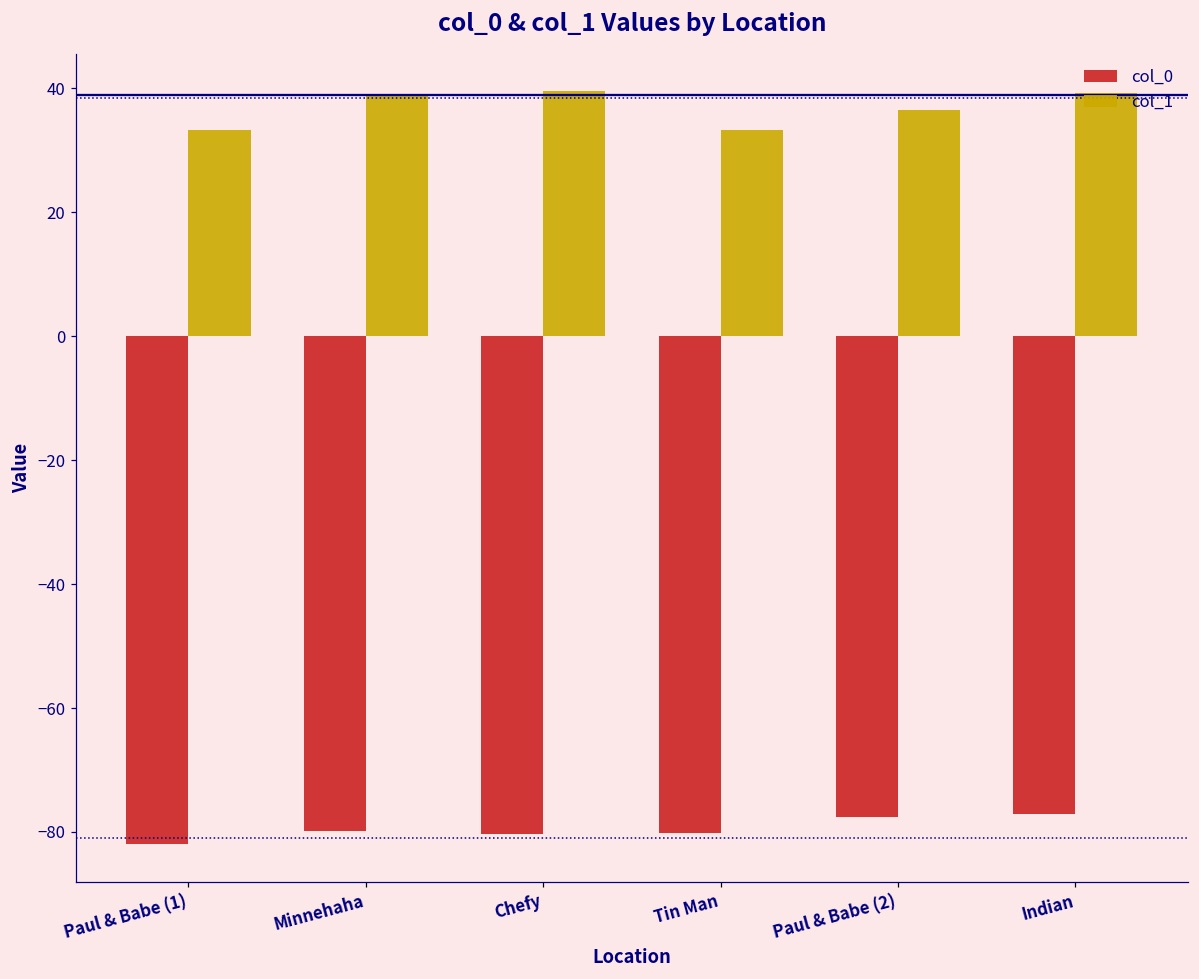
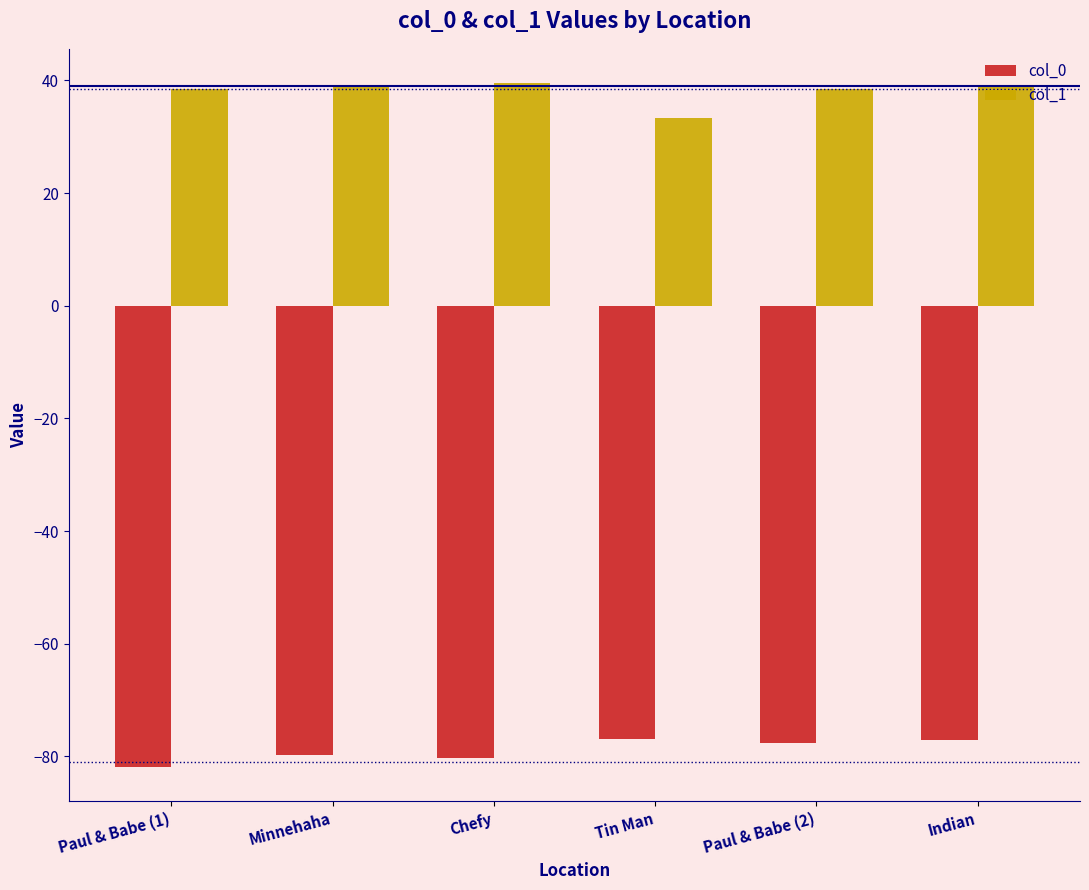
col_1, Paul & Babe (1): 33 -> 39
col_0, Tin Man: -80 -> -77
col_1, Paul & Babe (2): 37 -> 38
